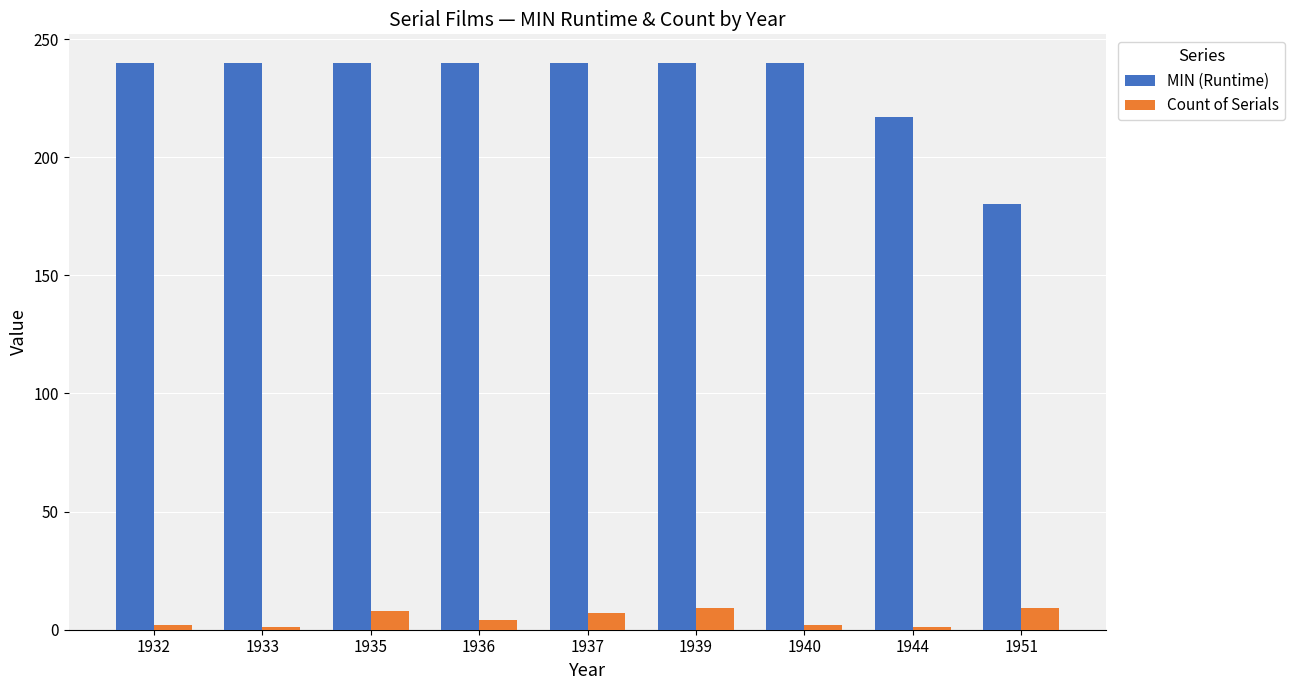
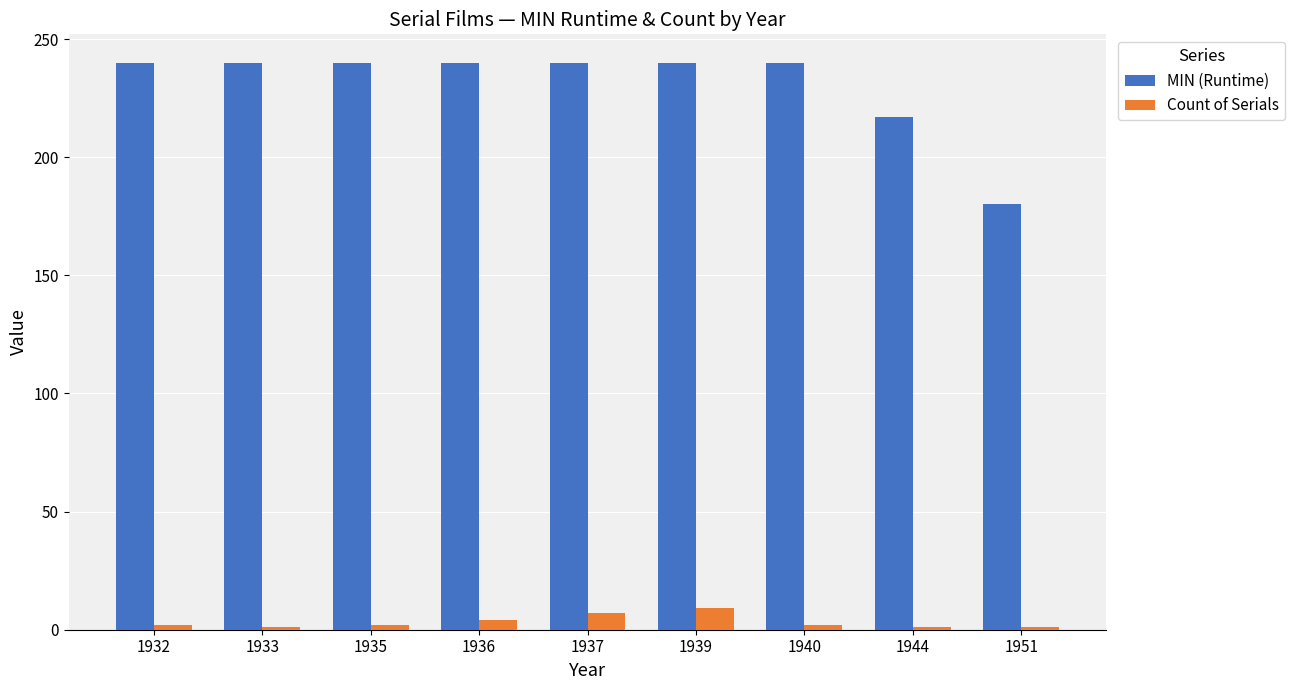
Count of Serials, 1935: 8 -> 2
Count of Serials, 1951: 9 -> 1
